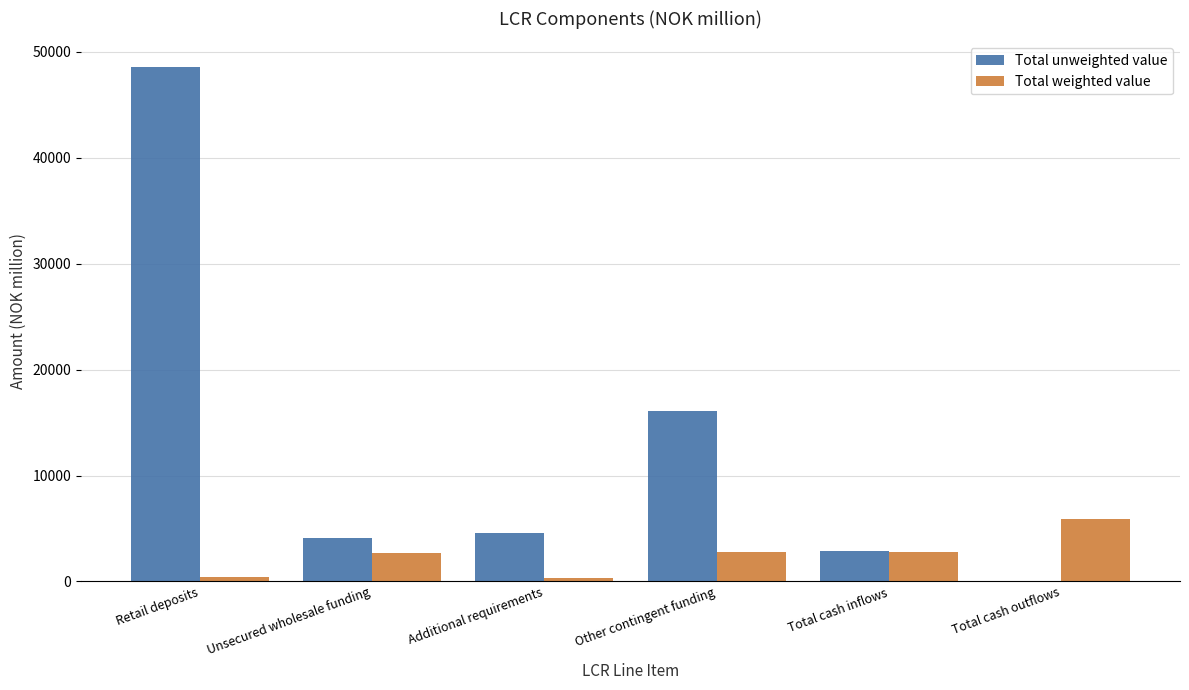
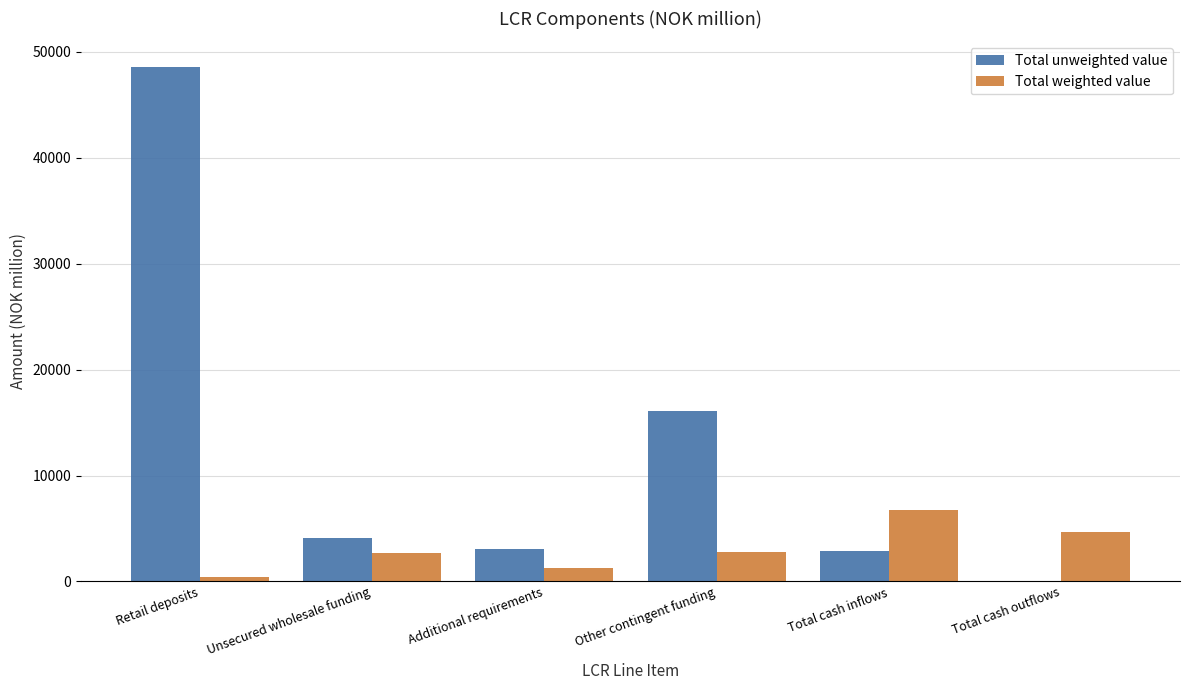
Total unweighted value, Additional requirements: 4600 -> 3100
Total weighted value, Additional requirements: 300 -> 1300
Total weighted value, Total cash inflows: 2800 -> 6700
Total weighted value, Total cash outflows: 5900 -> 4600
